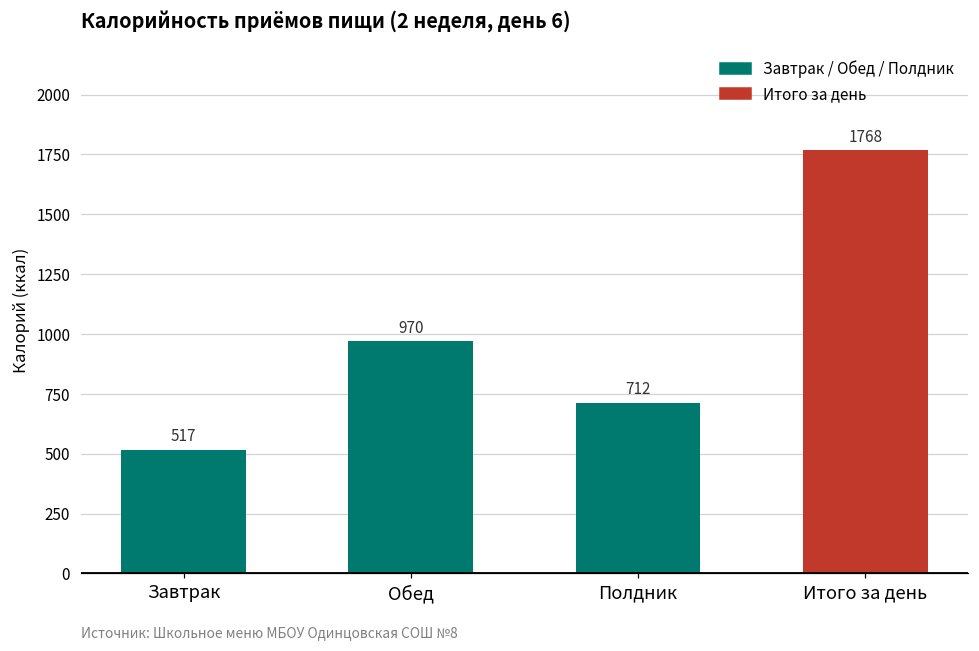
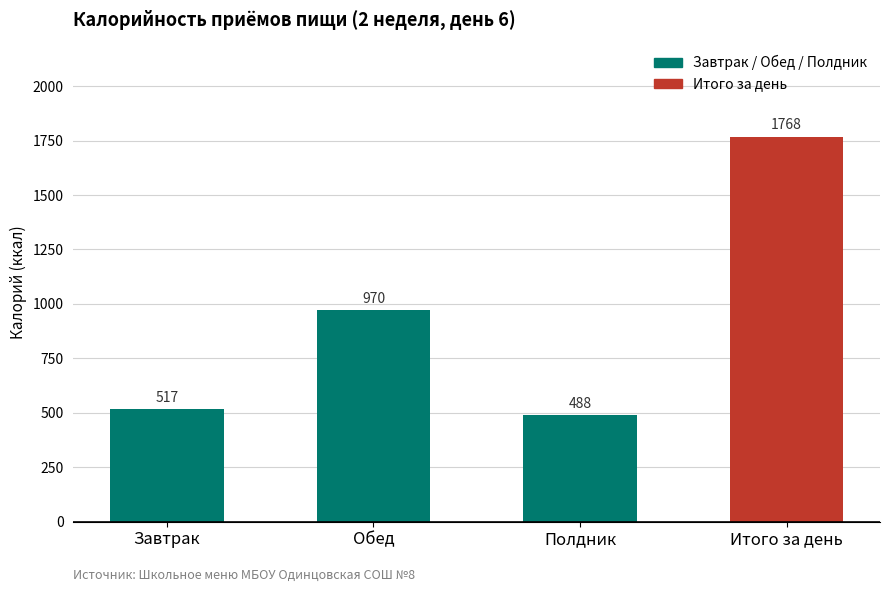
Полдник: 712 -> 488
